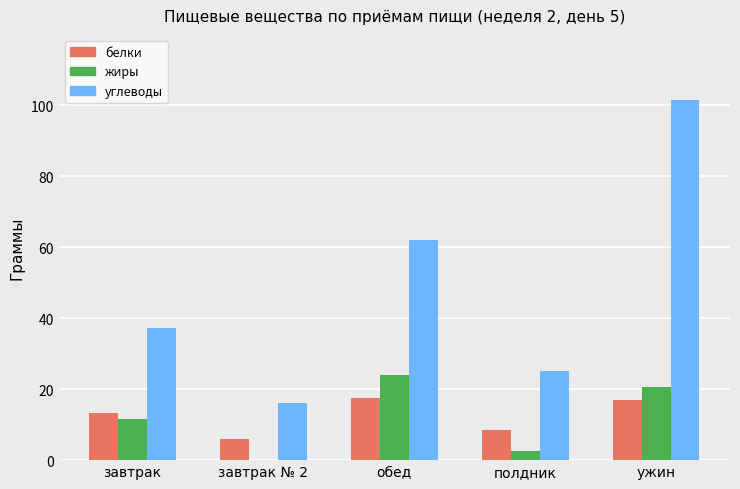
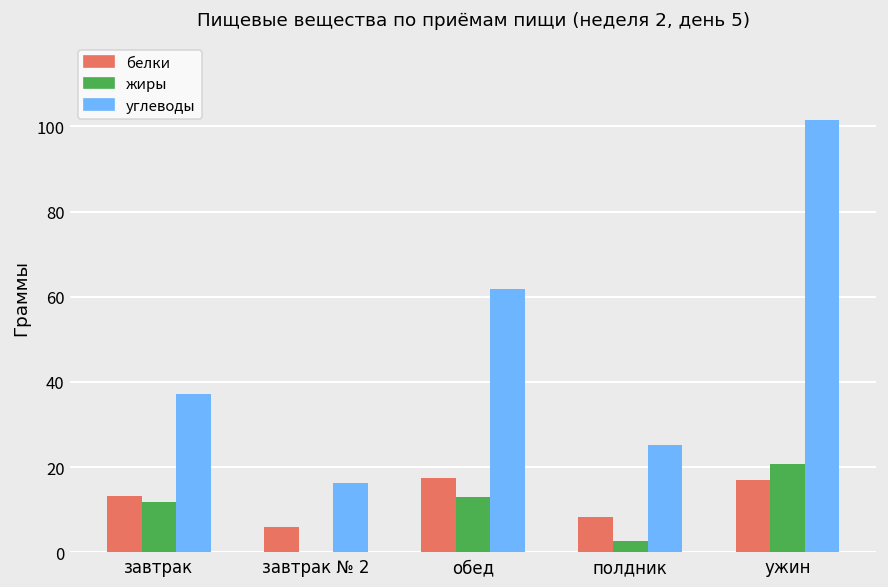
жиры, обед: 24 -> 13
